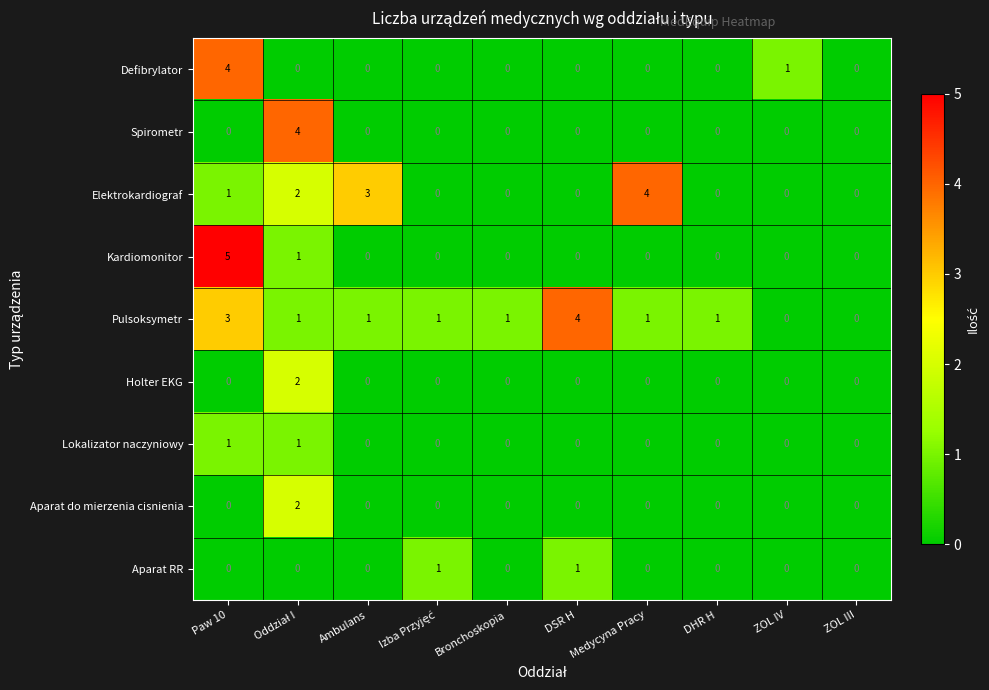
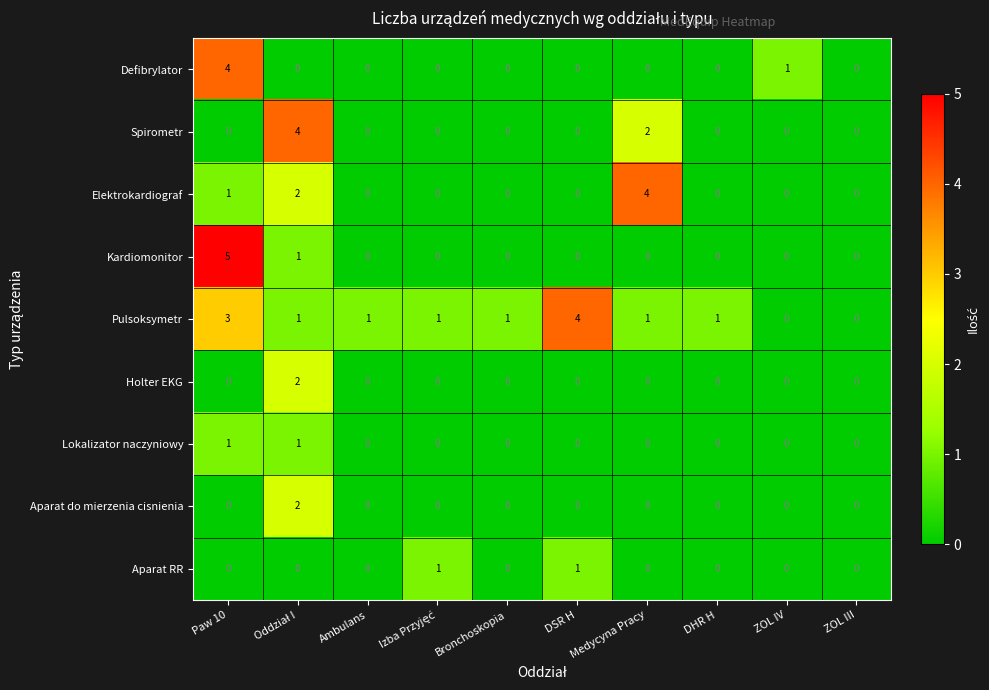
Spirometr, Medycyna Pracy: 0 -> 2
Elektrokardiograf, Ambulans: 3 -> 0
